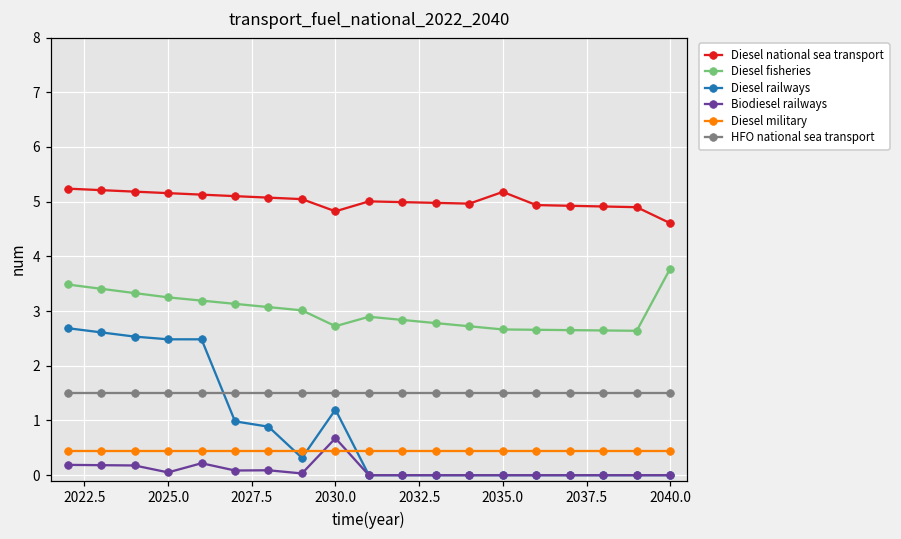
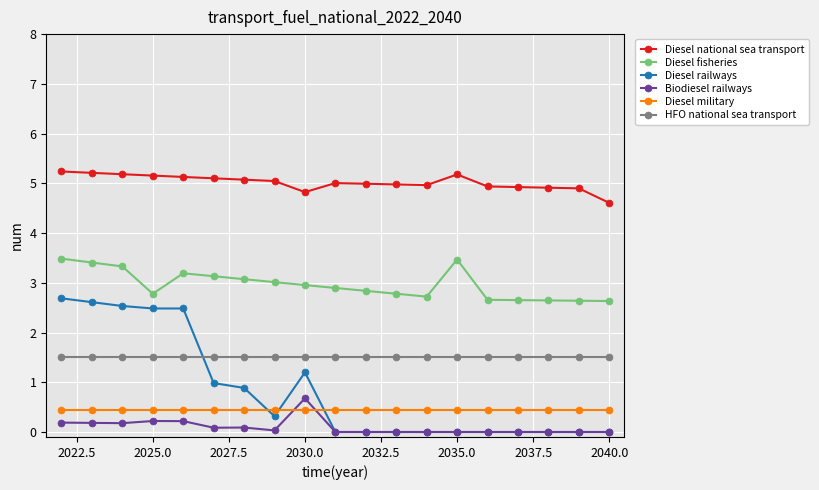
Diesel fisheries, 2025.0: 3.3 -> 2.8
Biodiesel railways, 2025.0: 0.1 -> 0.2
Diesel fisheries, 2030.0: 2.7 -> 3.0
Diesel fisheries, 2035.0: 2.7 -> 3.5
Diesel fisheries, 2040.0: 3.8 -> 2.6
